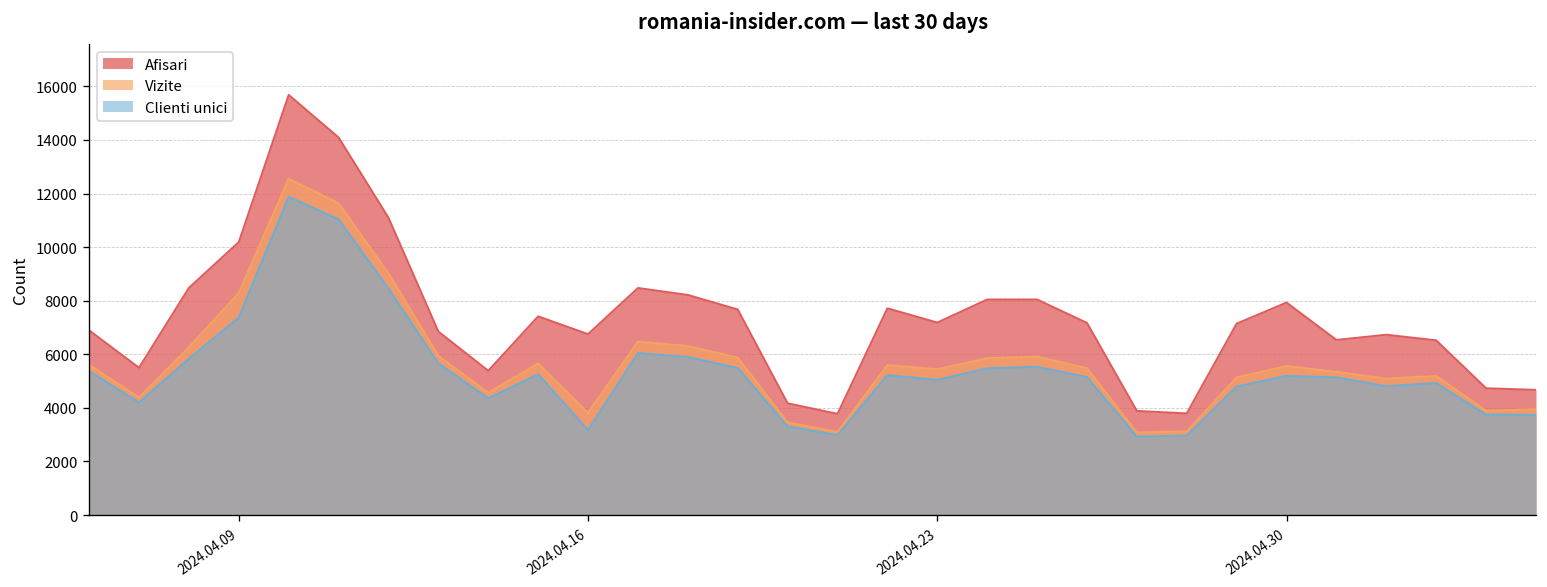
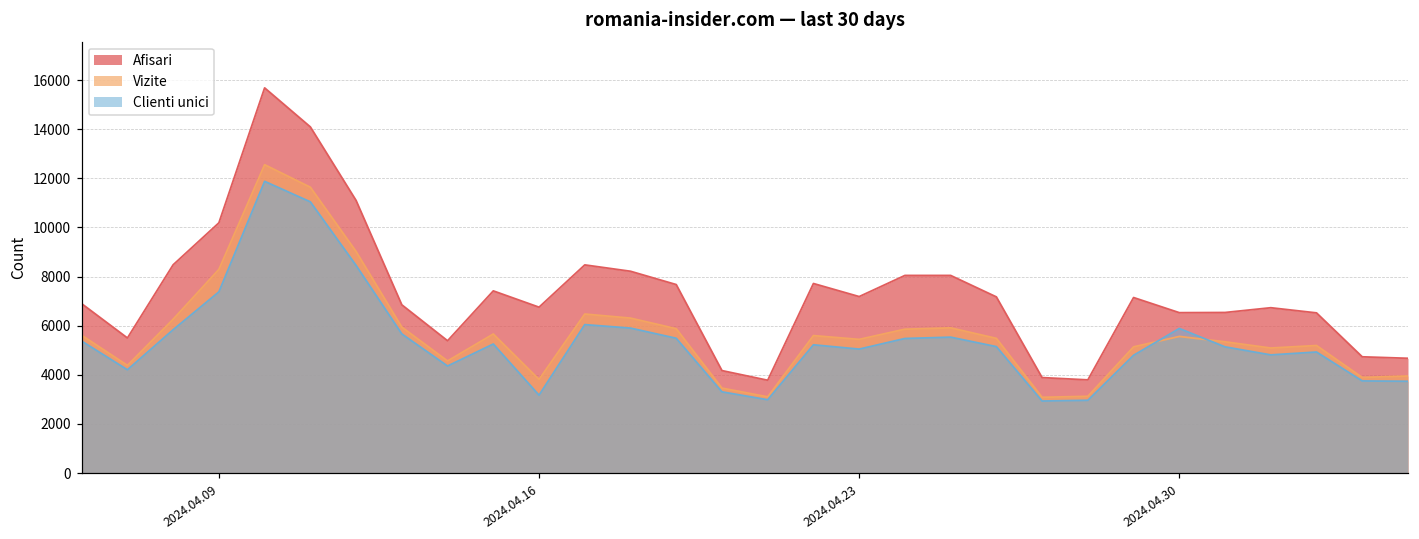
Afisari, 2024.04.30: 7900 -> 6500
Clienti unici, 2024.04.30: 5200 -> 5900
